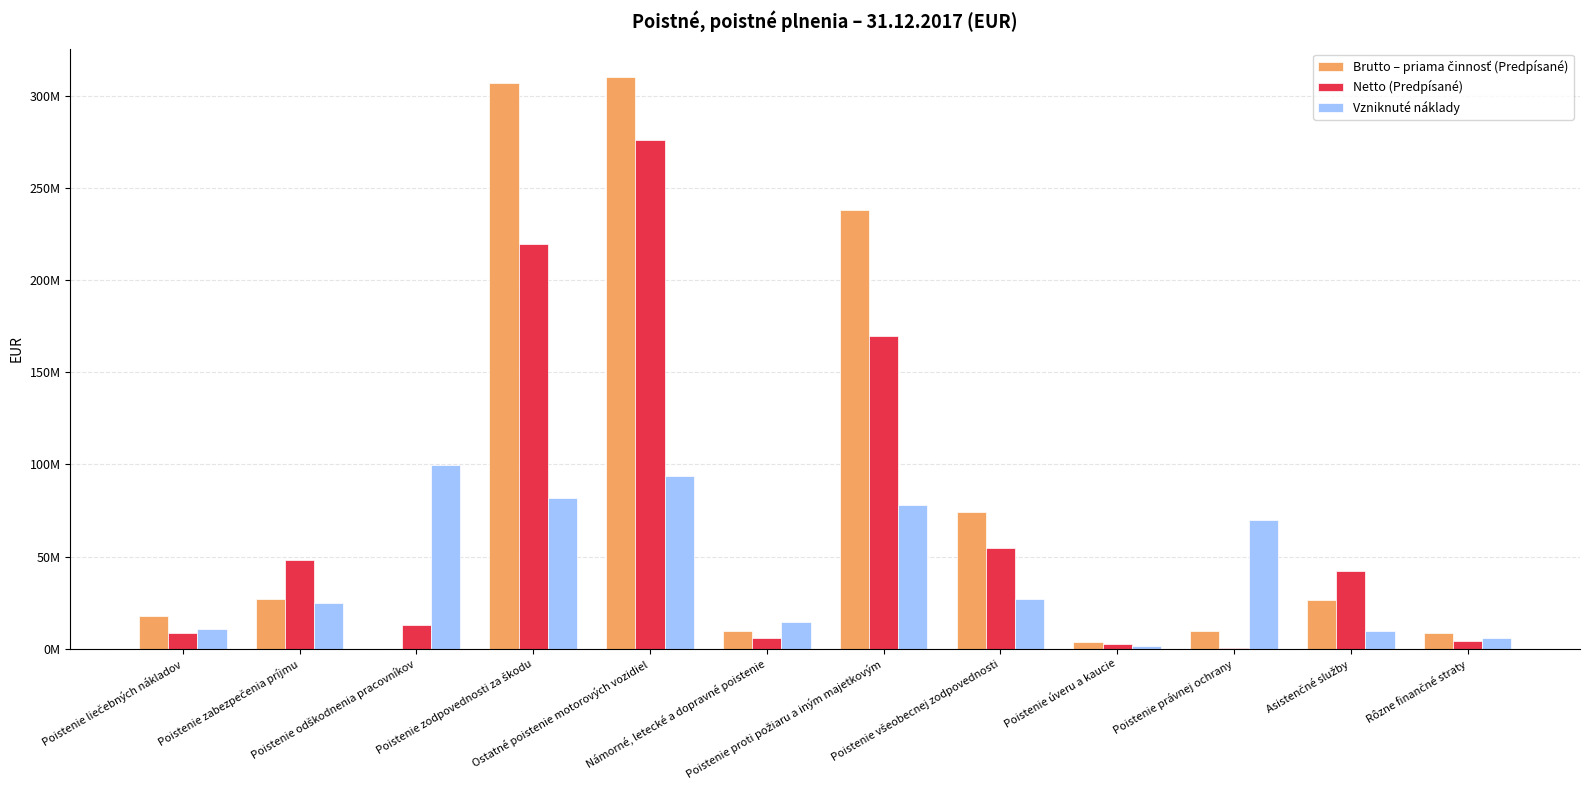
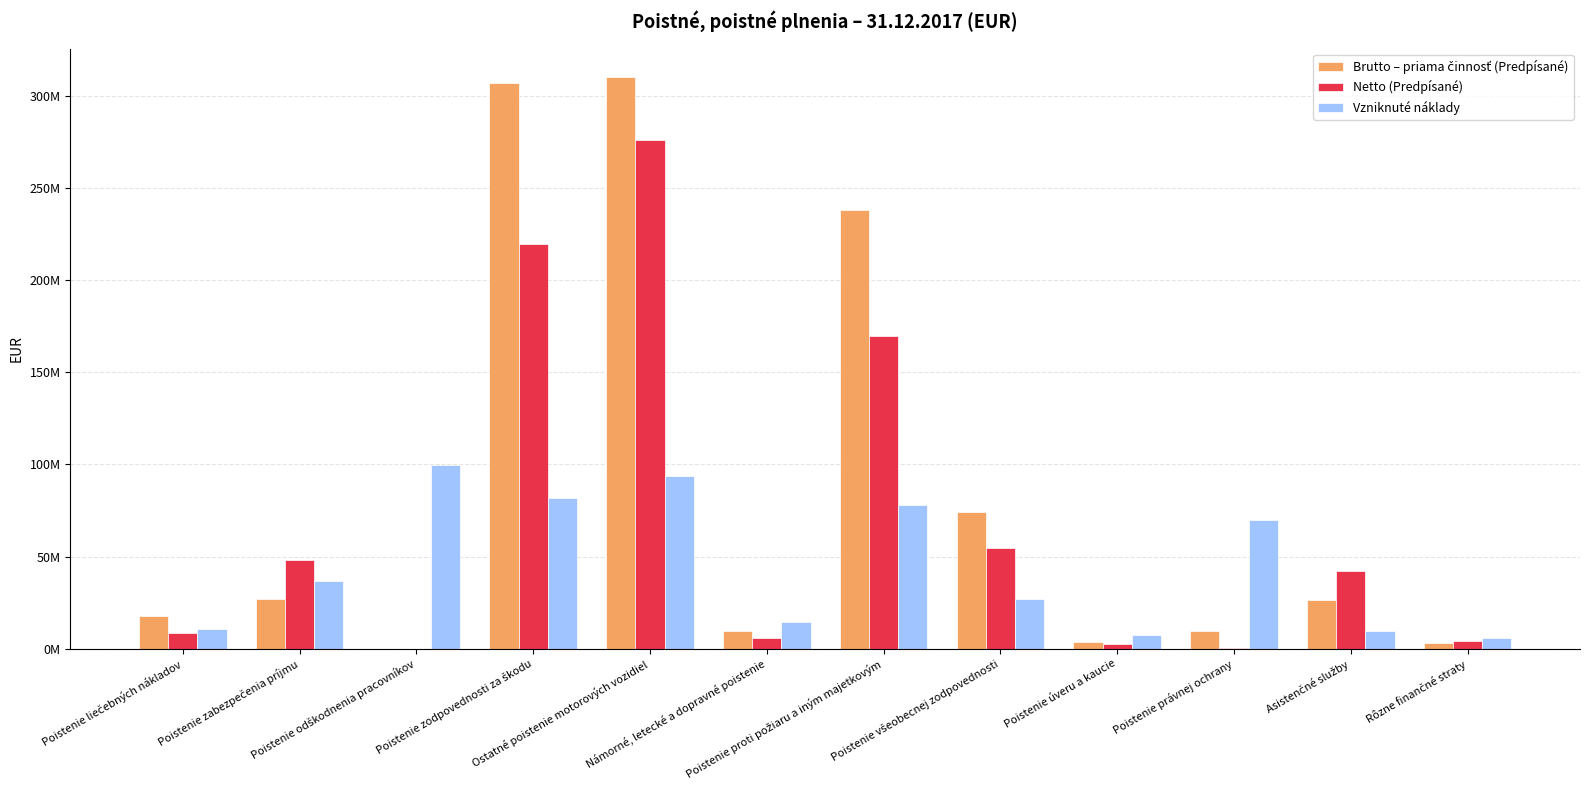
Vzniknuté náklady, Poistenie zabezpečenia príjmu: 25000000 -> 37000000
Netto (Predpísané), Poistenie odškodnenia pracovníkov: 13000000 -> 0
Vzniknuté náklady, Poistenie úveru a kaucie: 1000000 -> 7000000
Brutto – priama činnosť (Predpísané), Rôzne finančné straty: 9000000 -> 3000000
